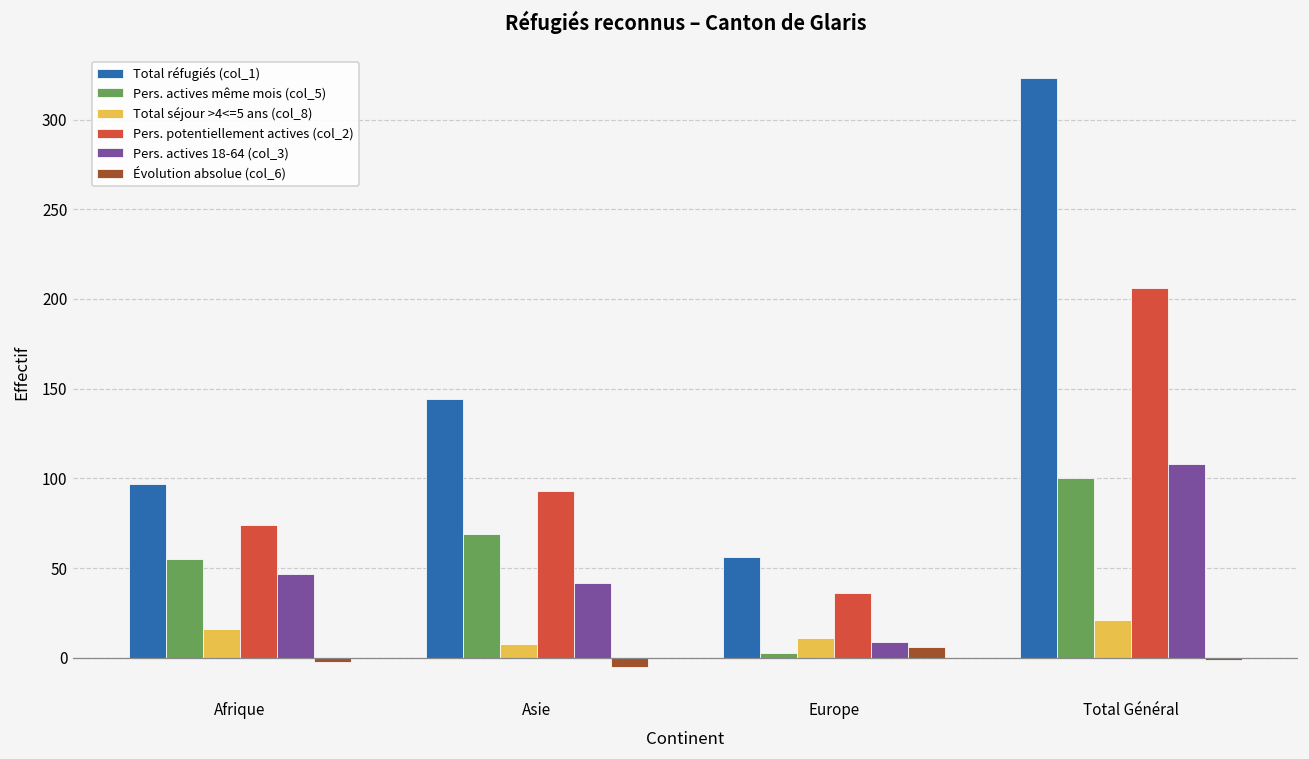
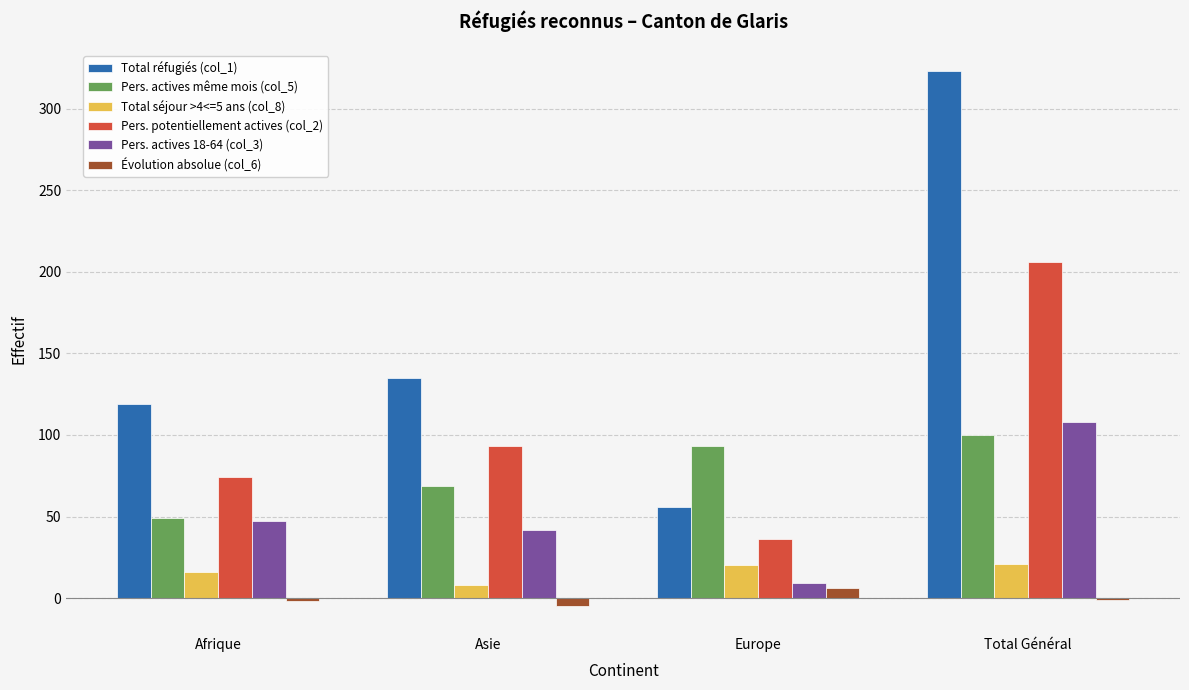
Total réfugiés (col_1), Afrique: 97 -> 119
Pers. actives même mois (col_5), Afrique: 55 -> 49
Total réfugiés (col_1), Asie: 144 -> 135
Pers. actives même mois (col_5), Europe: 3 -> 93
Total séjour >4<=5 ans (col_8), Europe: 11 -> 20
